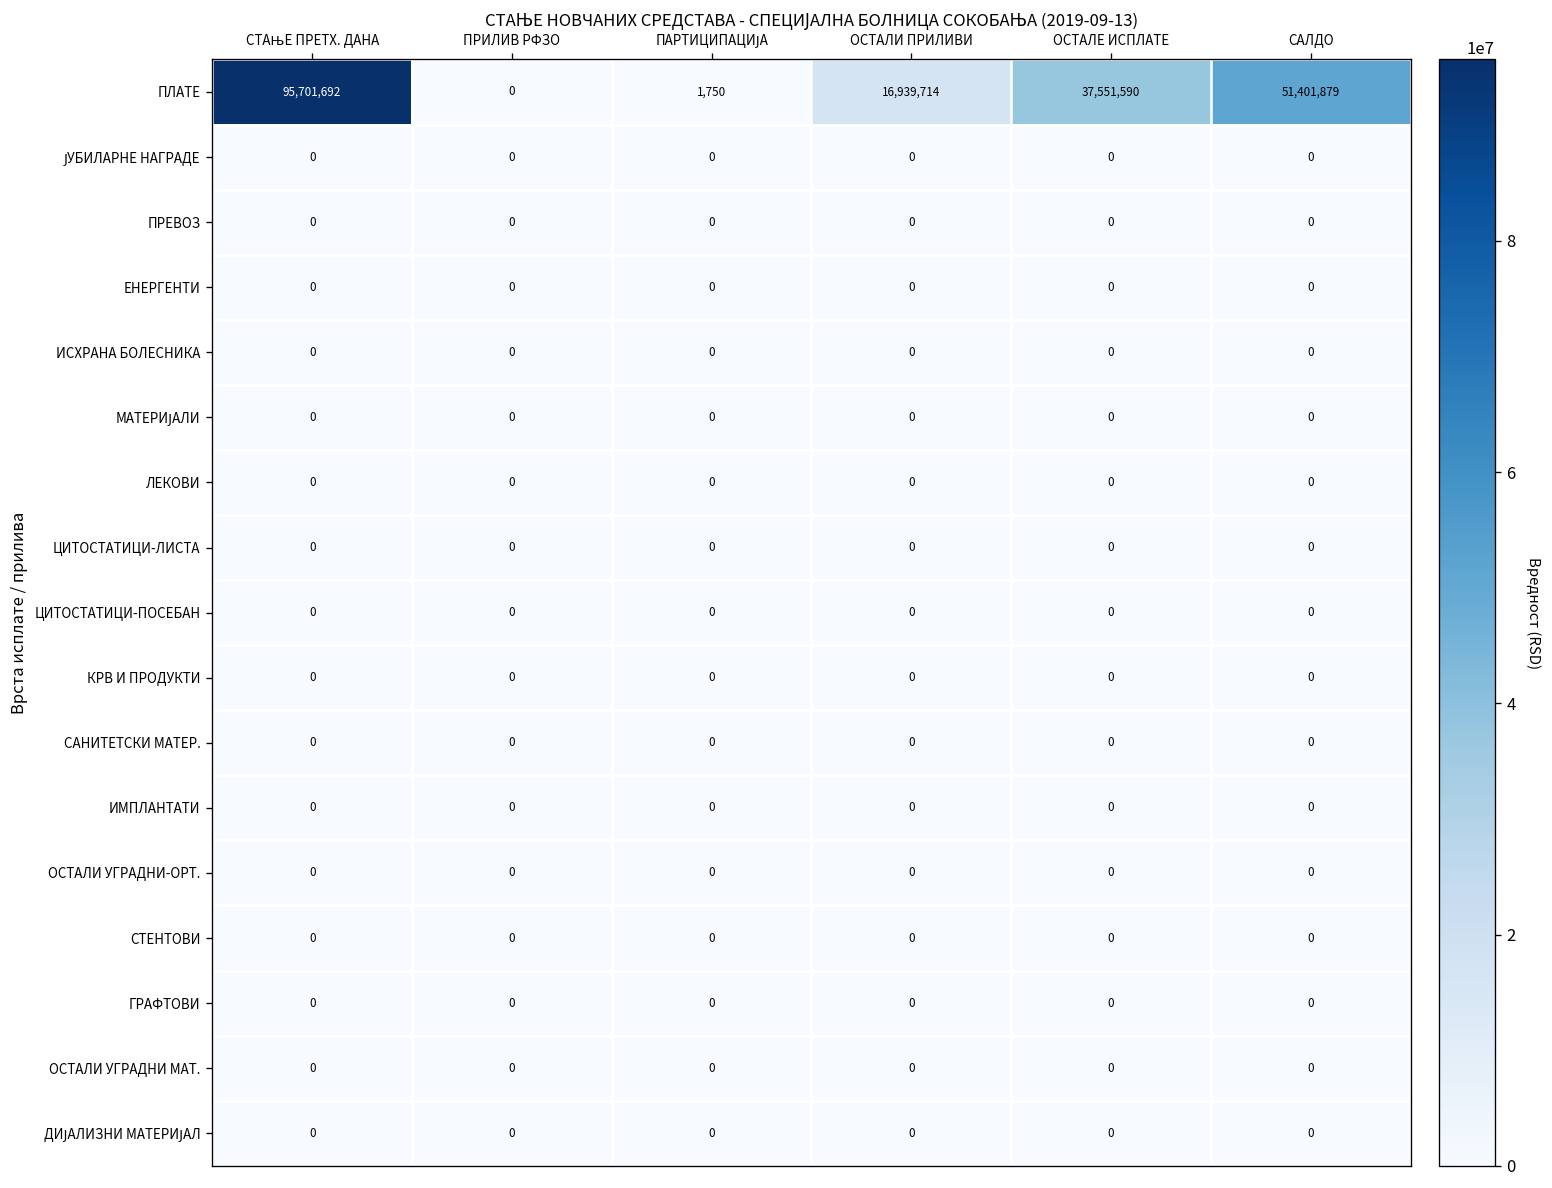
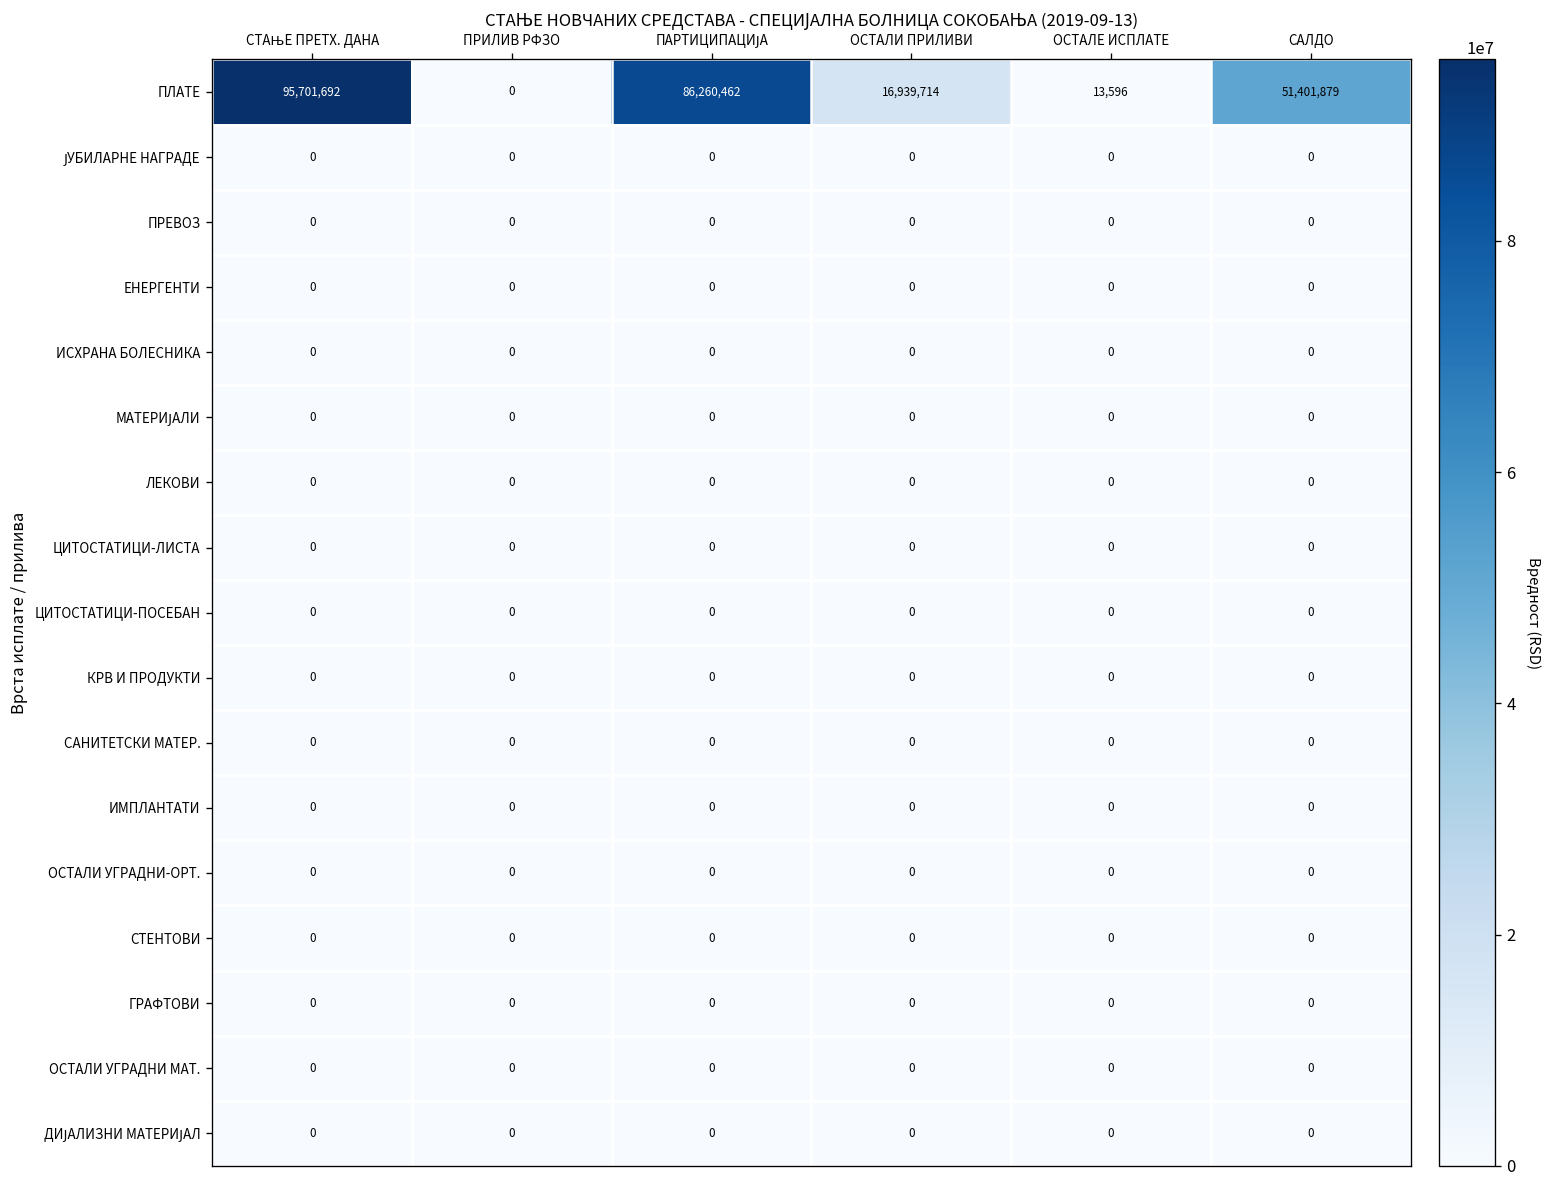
ПЛАТЕ, ПАРТИЦИПАЦИЈА: 1,750 -> 86,260,462
ПЛАТЕ, ОСТАЛЕ ИСПЛАТЕ: 37,551,590 -> 13,596
